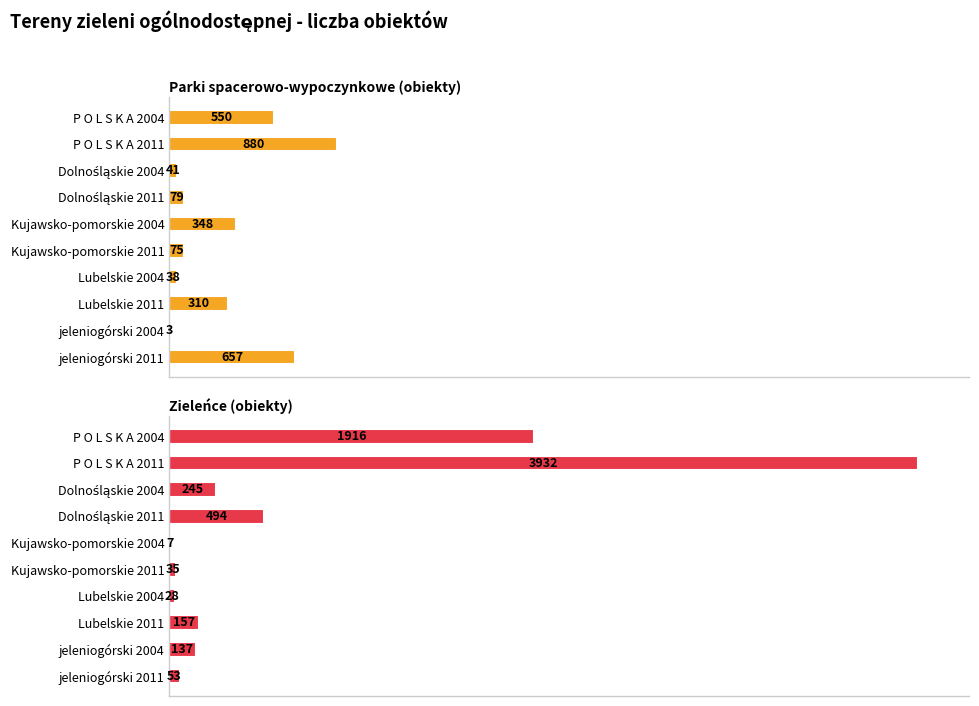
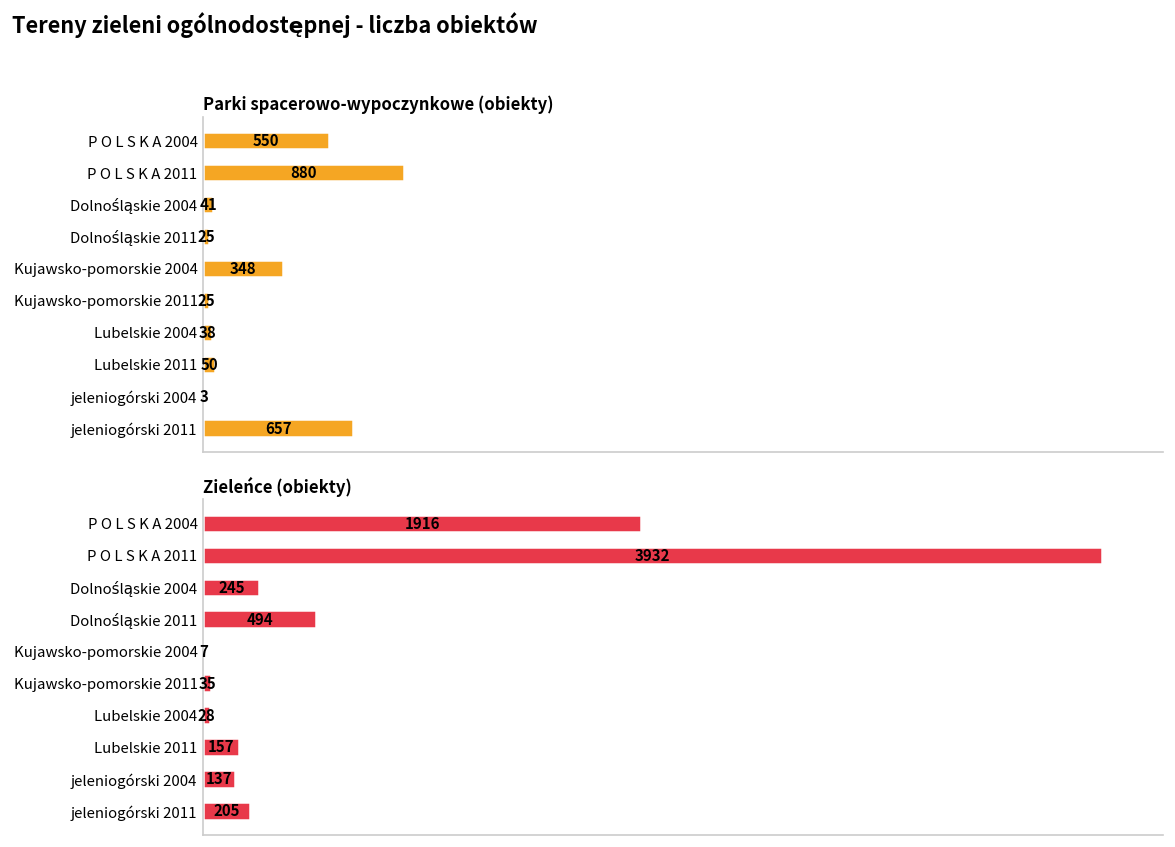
Parki spacerowo-wypoczynkowe (obiekty), Dolnośląskie 2011: 79 -> 25
Parki spacerowo-wypoczynkowe (obiekty), Kujawsko-pomorskie 2011: 75 -> 25
Parki spacerowo-wypoczynkowe (obiekty), Lubelskie 2011: 310 -> 50
Zieleńce (obiekty), jeleniogórski 2011: 53 -> 205
